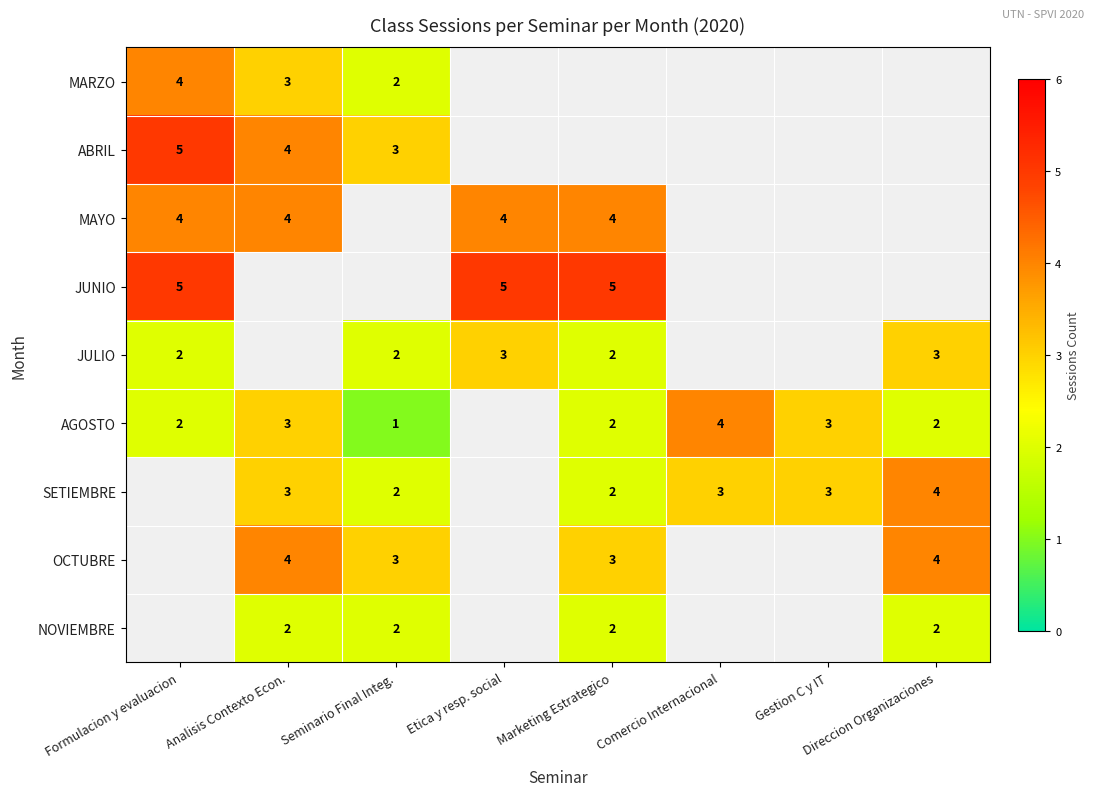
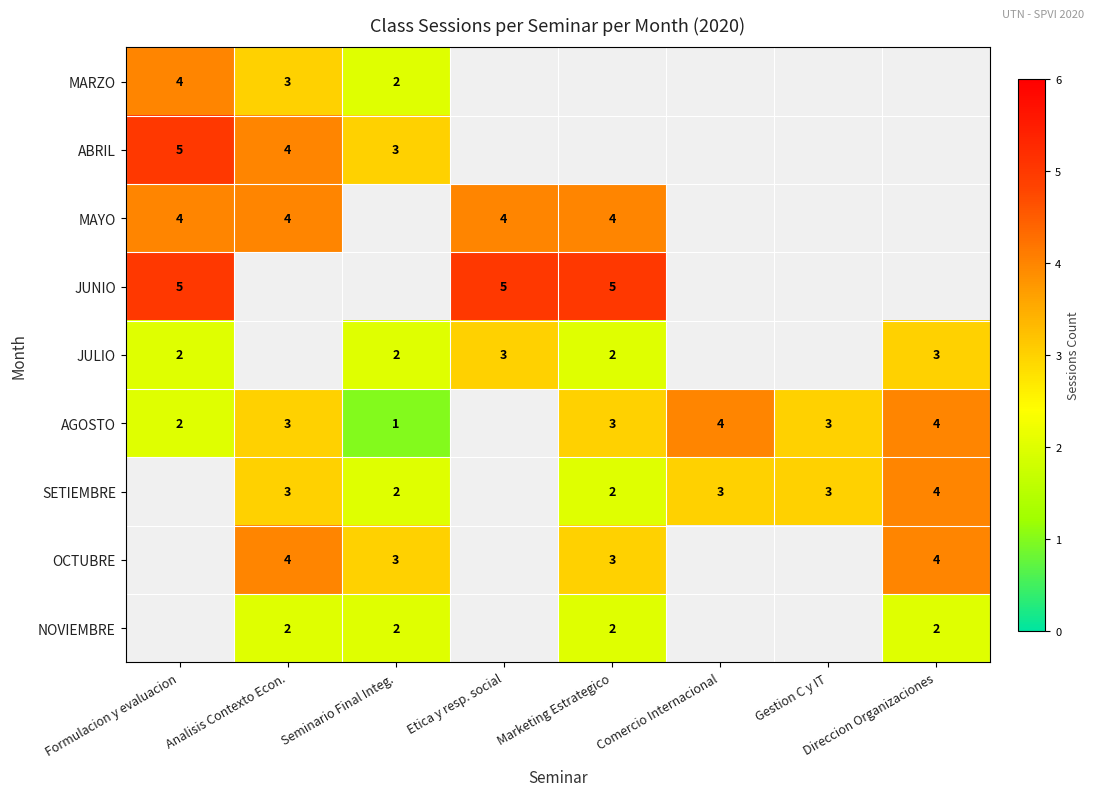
AGOSTO, Marketing Estrategico: 2 -> 3
AGOSTO, Direccion Organizaciones: 2 -> 4
